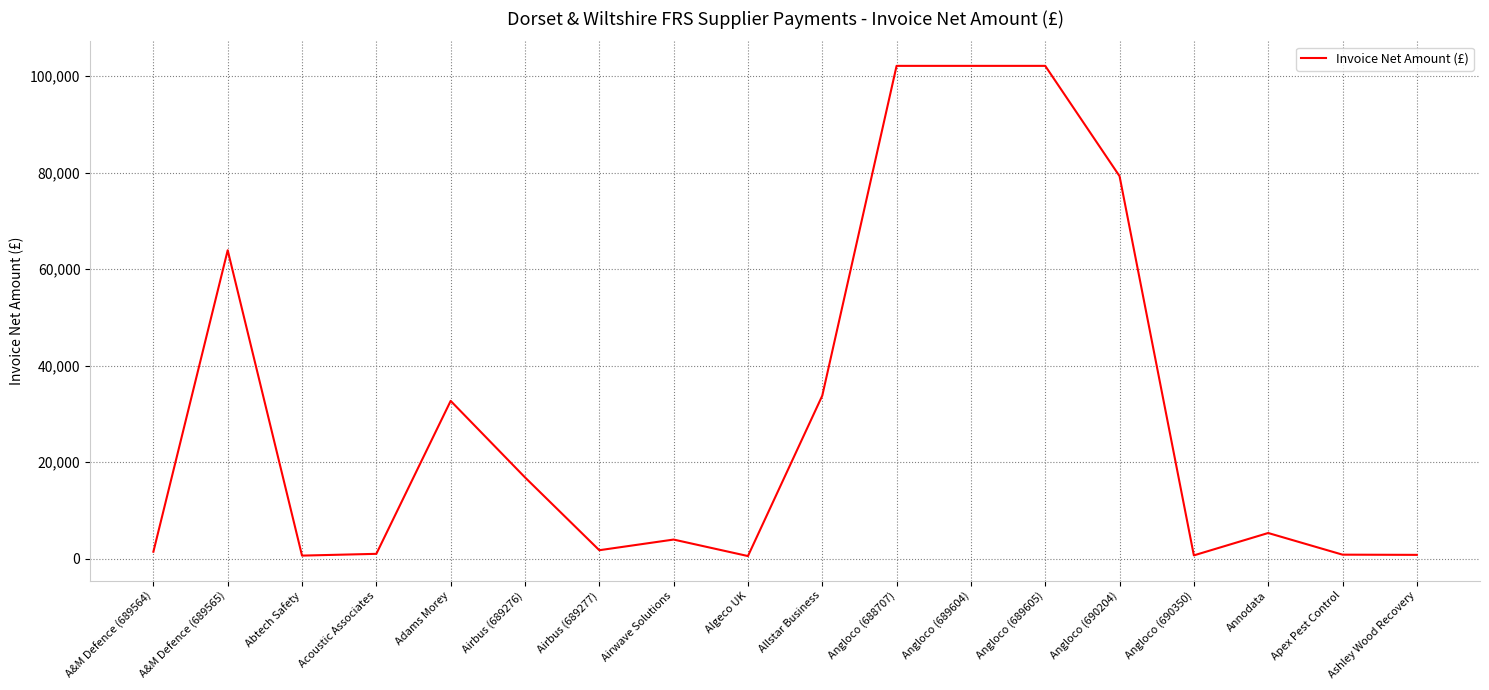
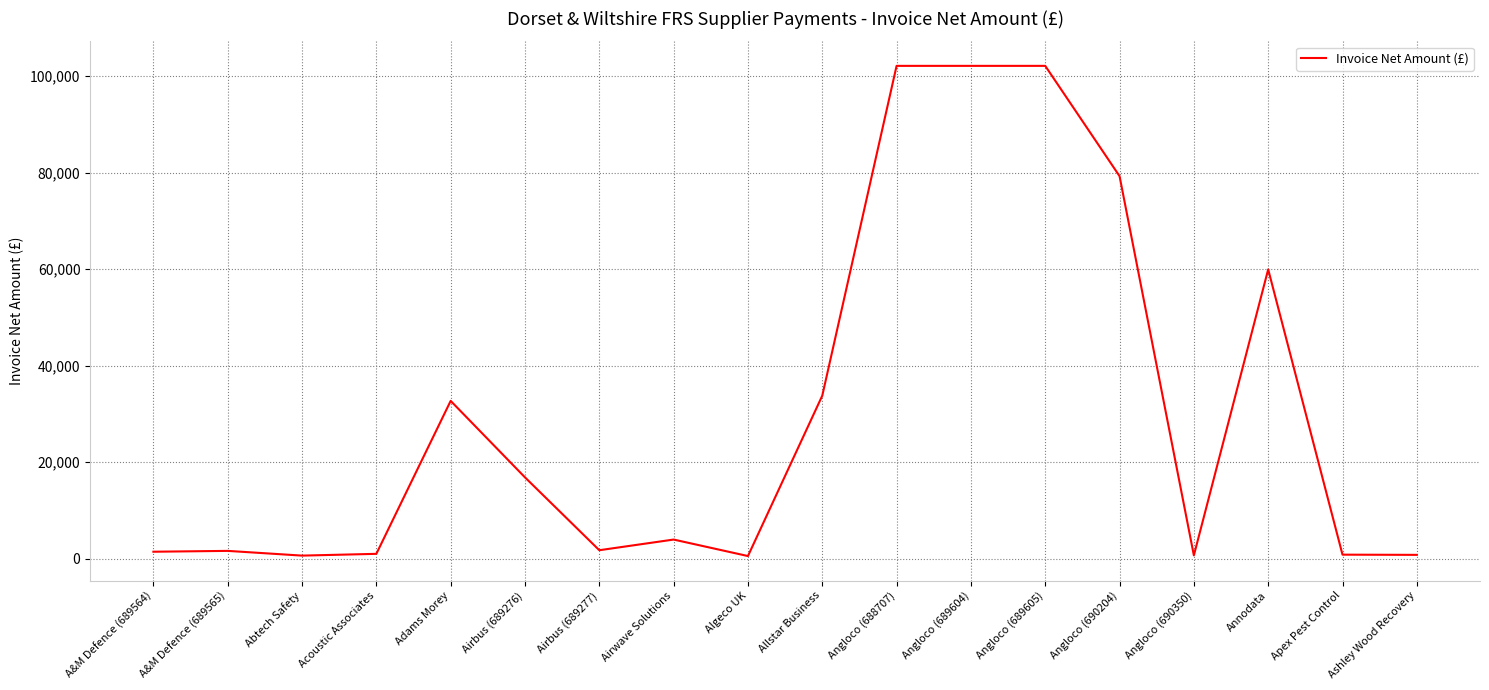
A&M Defence (689565): 64,000 -> 2,000
Annodata: 5,000 -> 60,000
